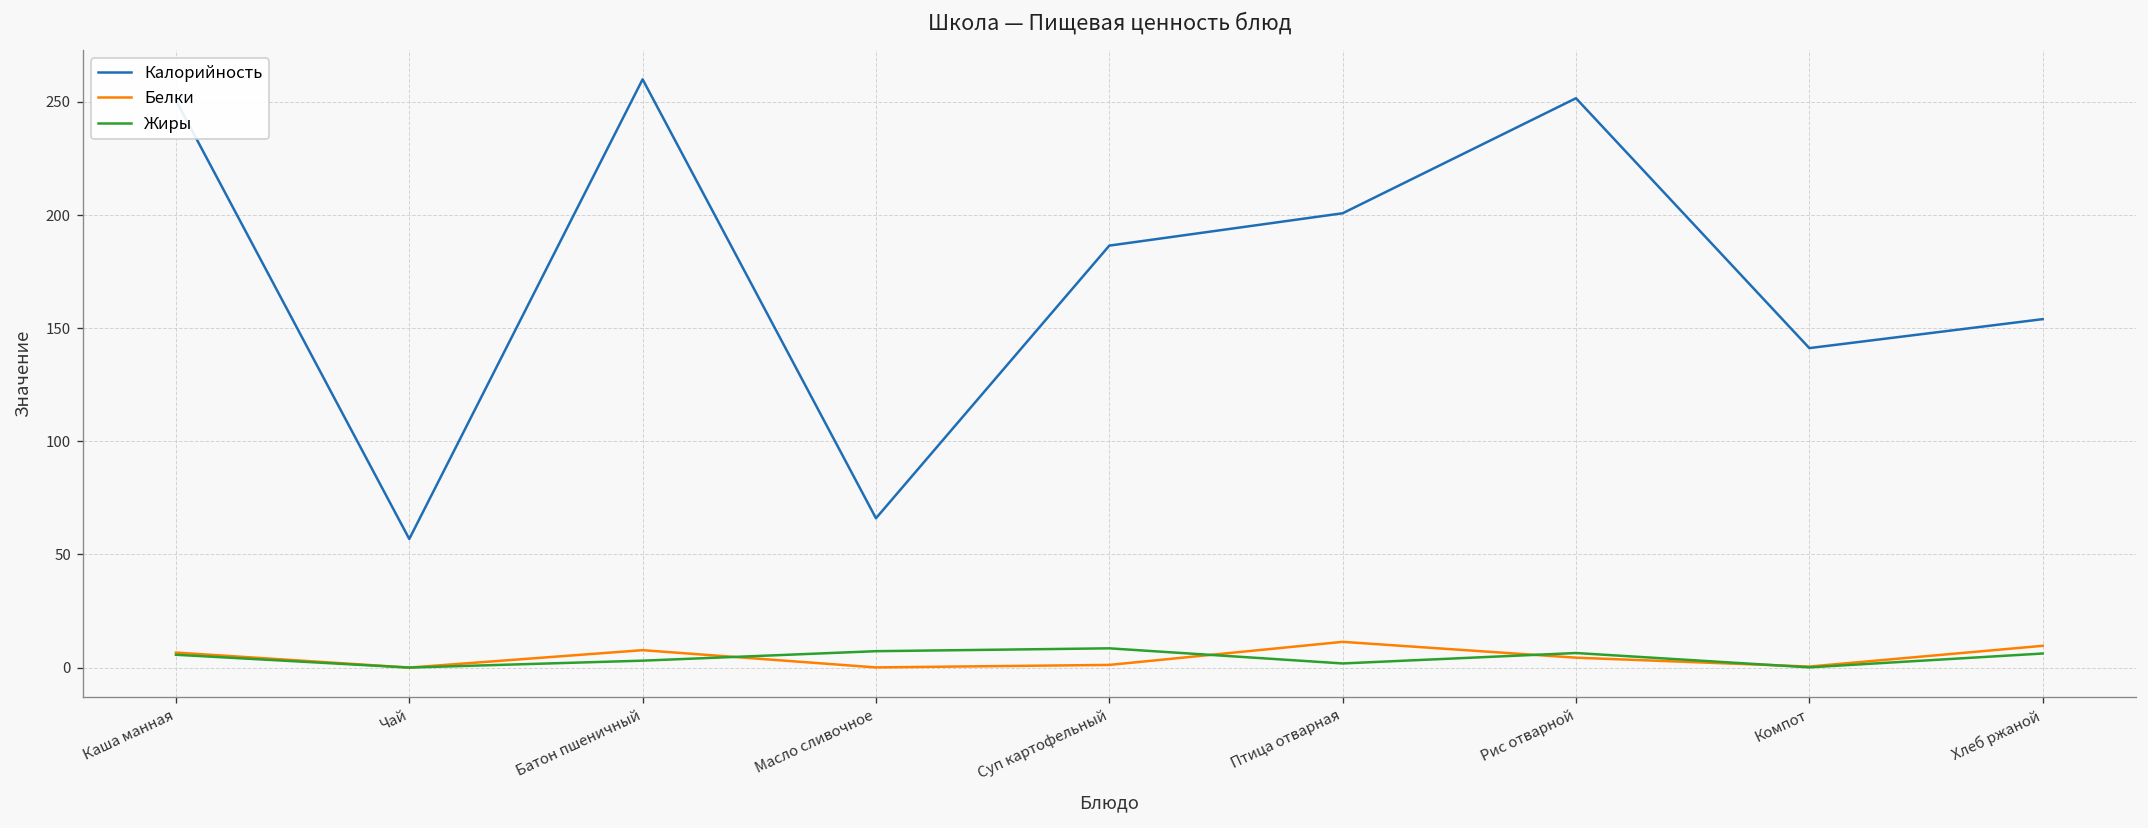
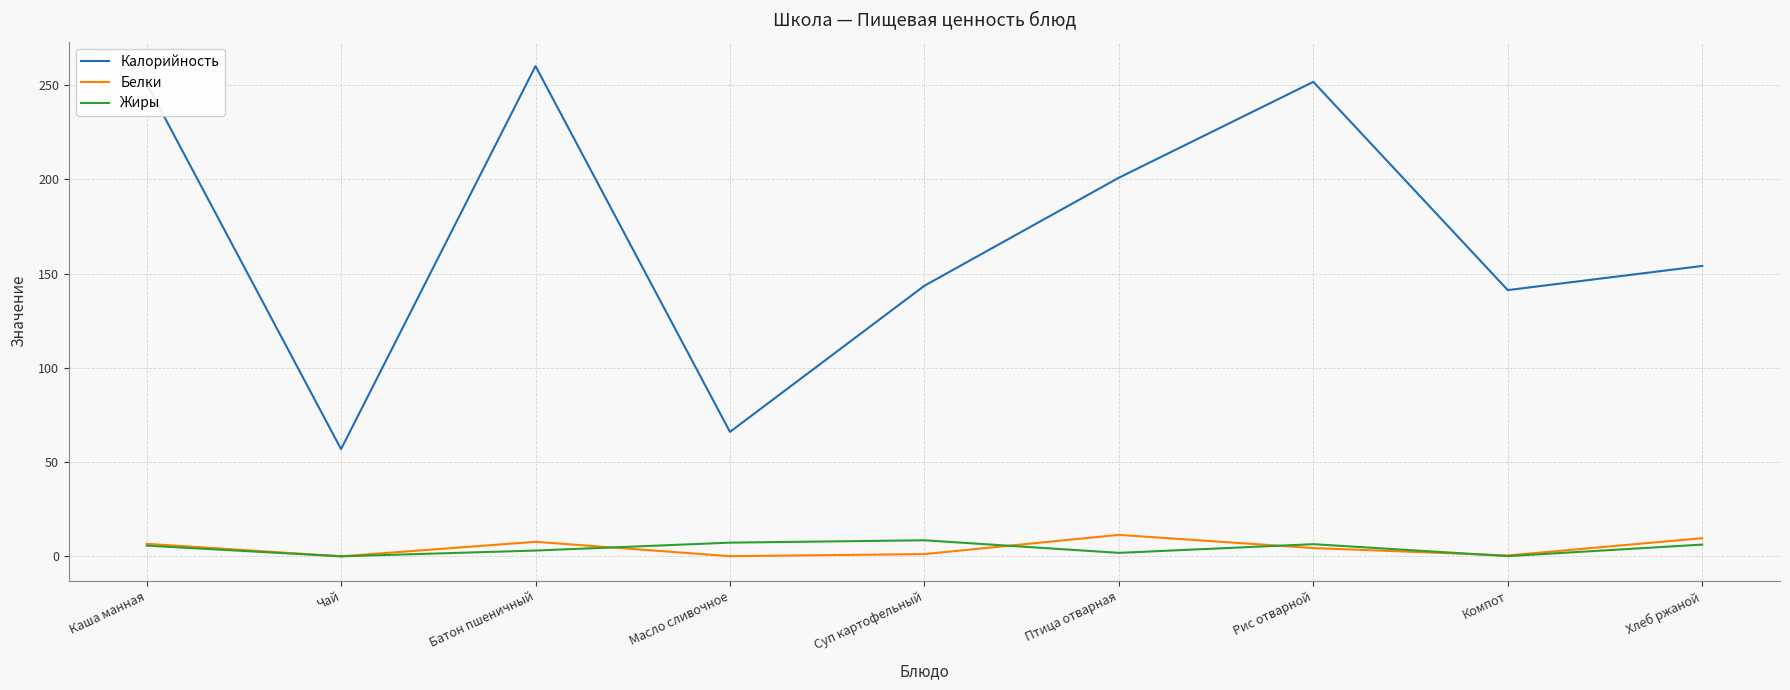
Калорийность, Суп картофельный: 187 -> 144
